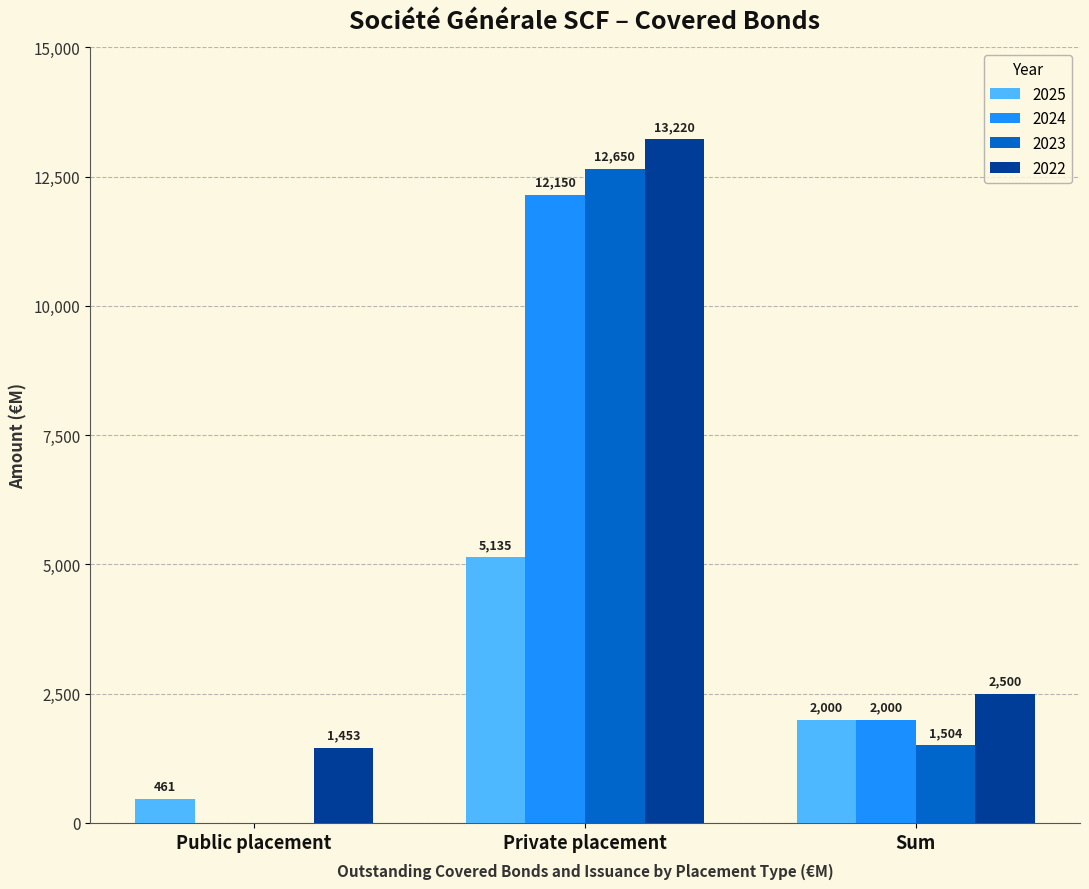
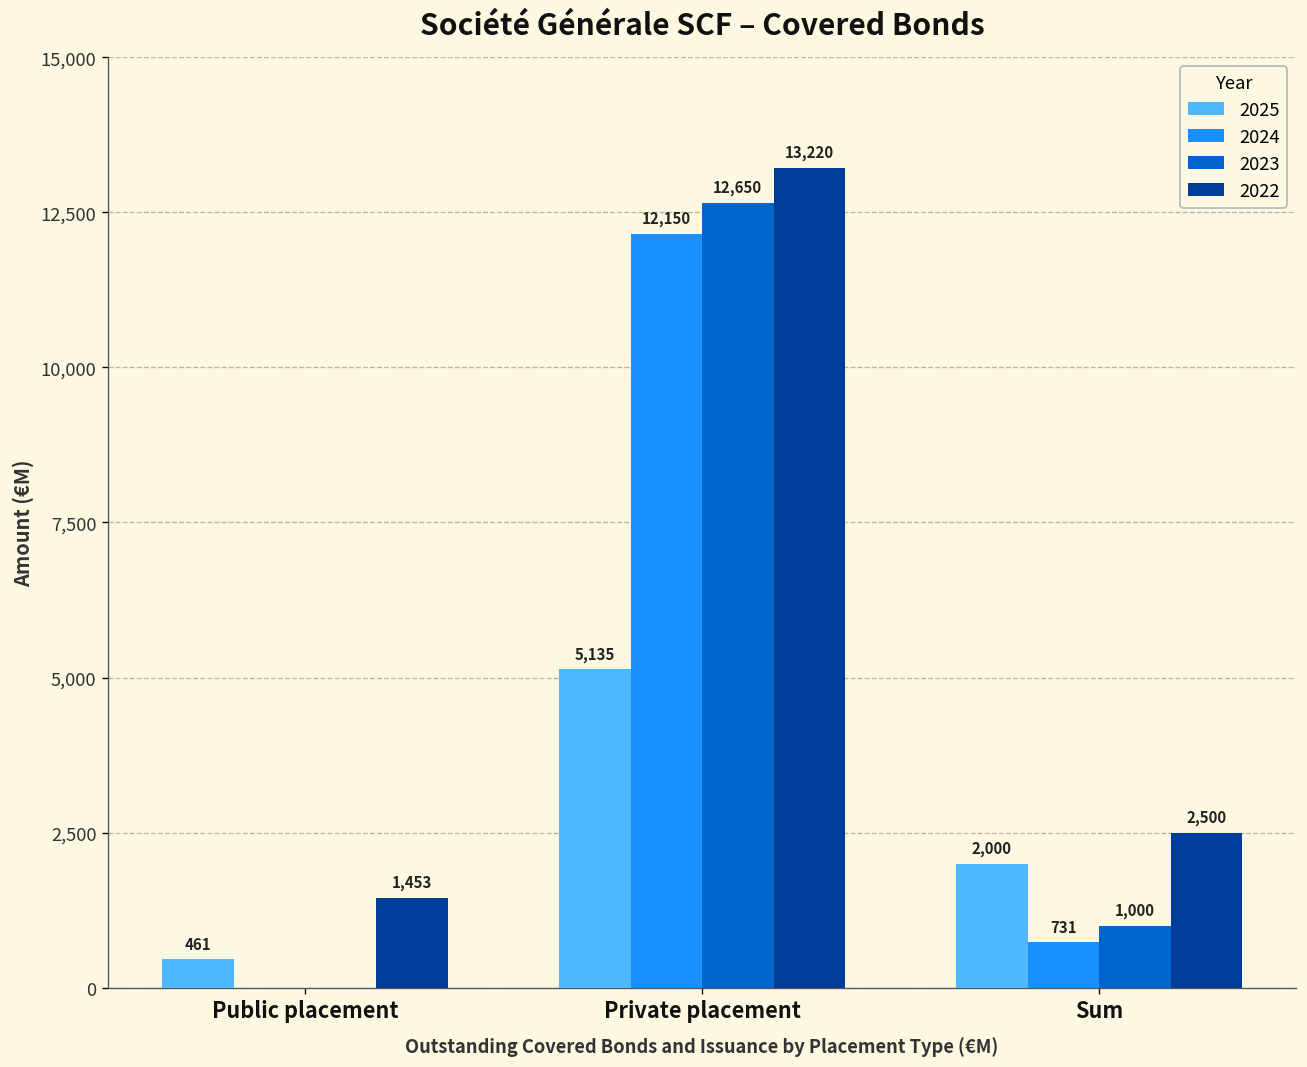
2024, Sum: 2,000 -> 731
2023, Sum: 1,504 -> 1,000
